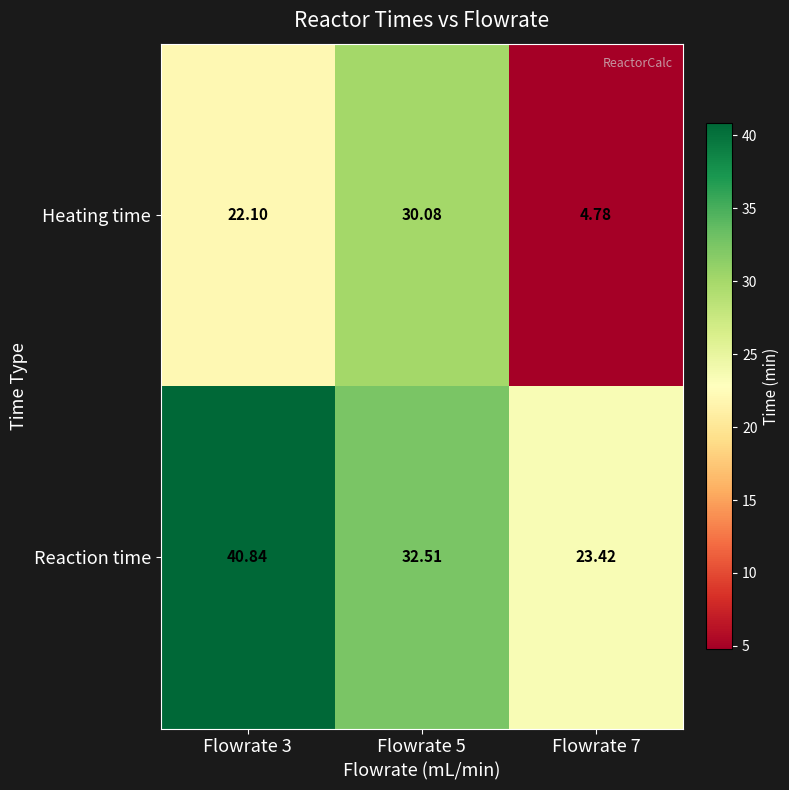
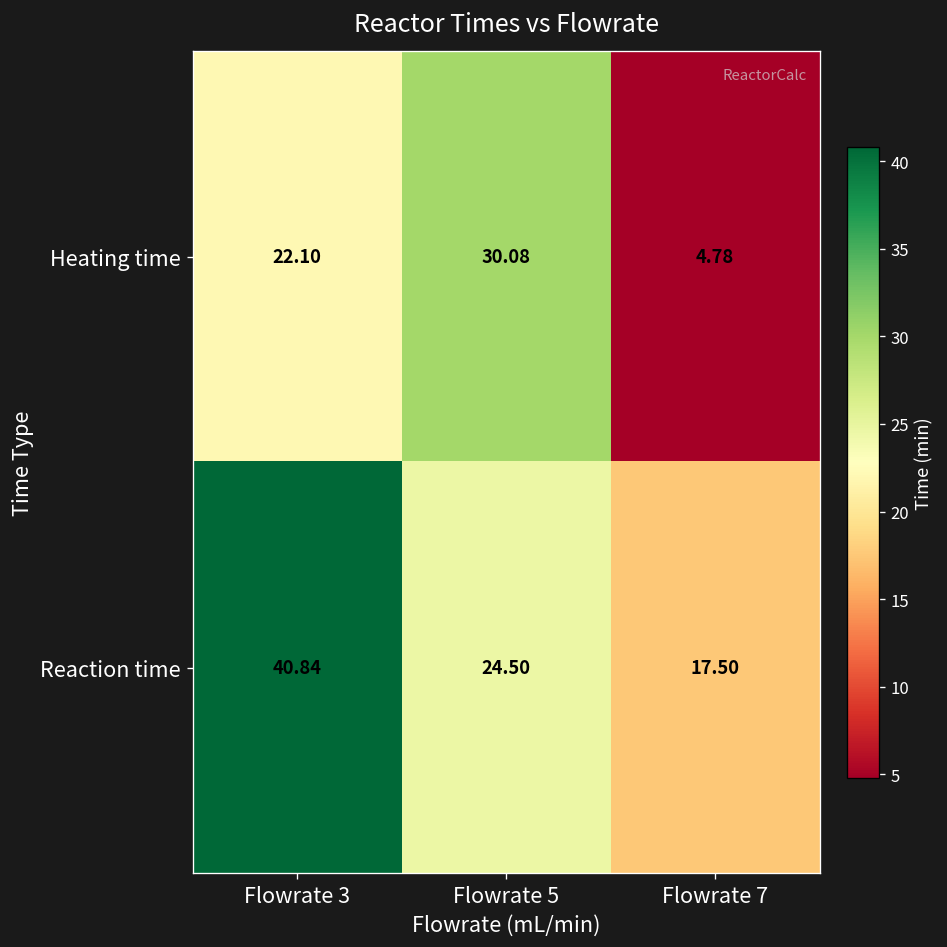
Reaction time, Flowrate 5: 32.51 -> 24.50
Reaction time, Flowrate 7: 23.42 -> 17.50
